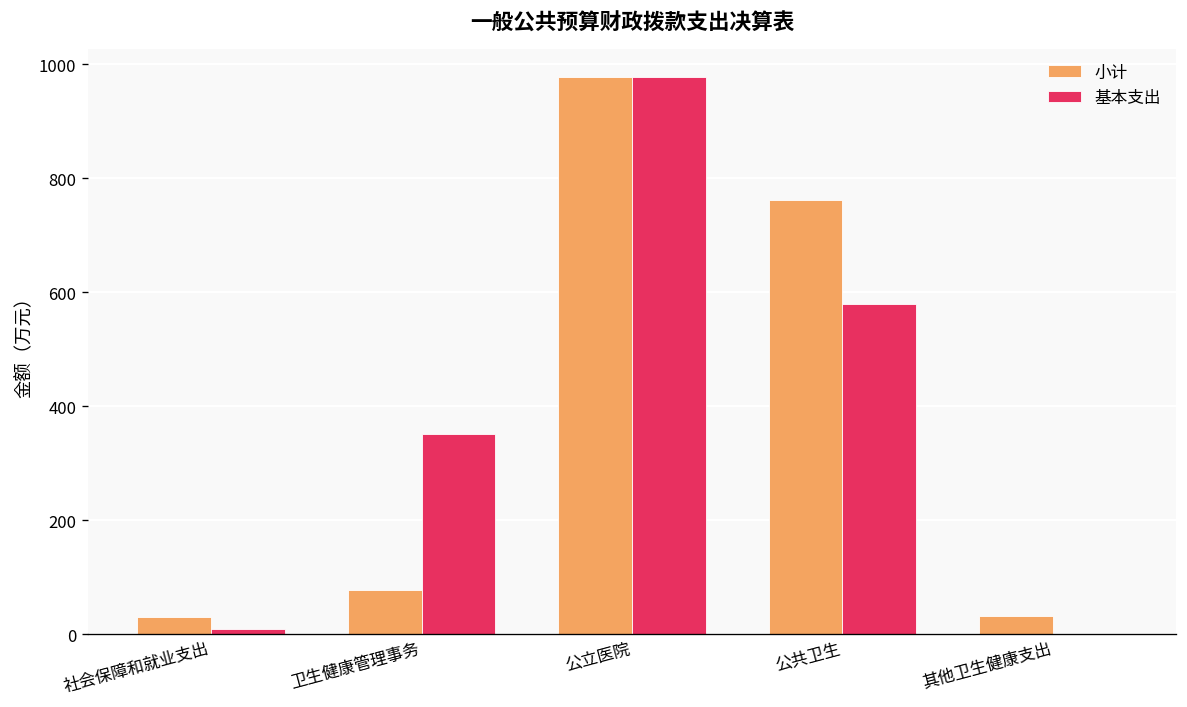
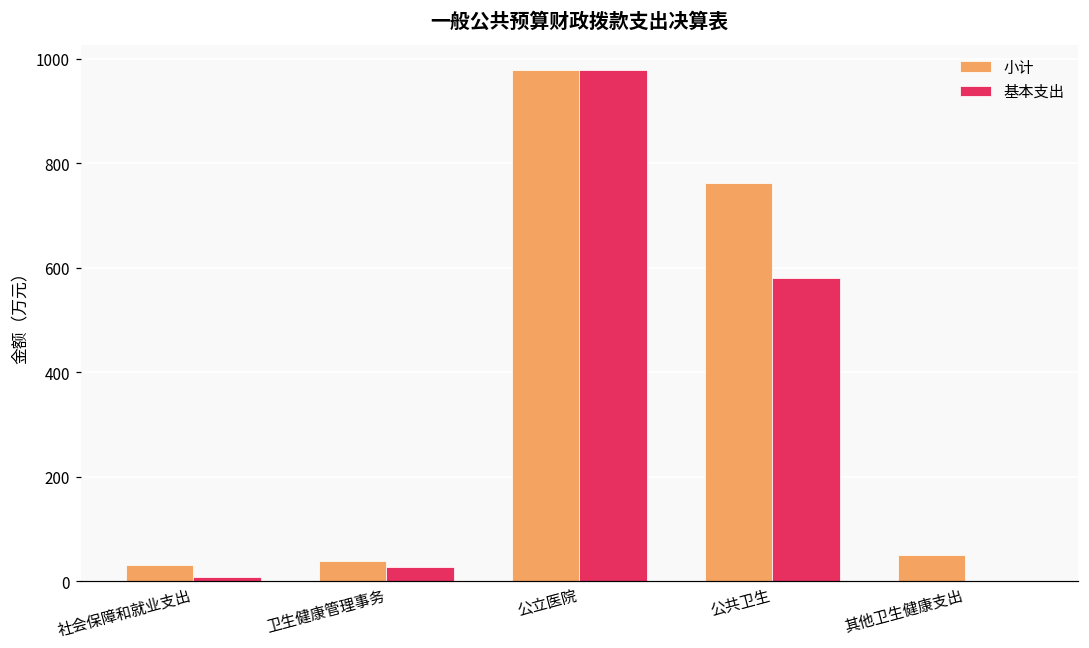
小计, 卫生健康管理事务: 80 -> 40
基本支出, 卫生健康管理事务: 350 -> 30
小计, 其他卫生健康支出: 30 -> 50
